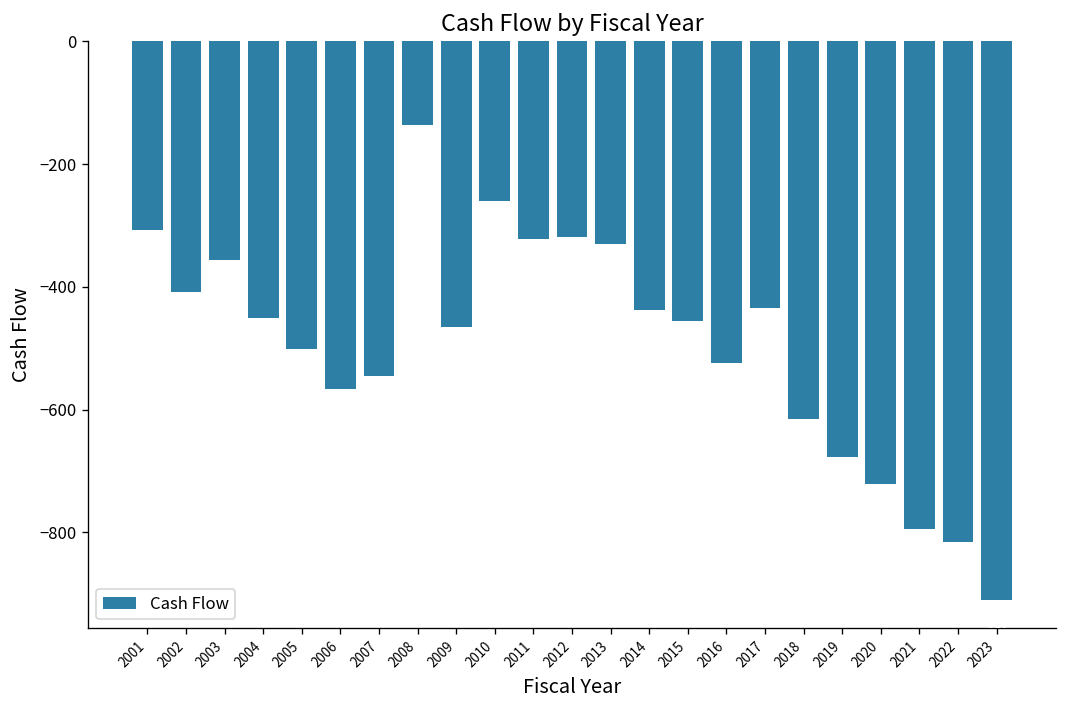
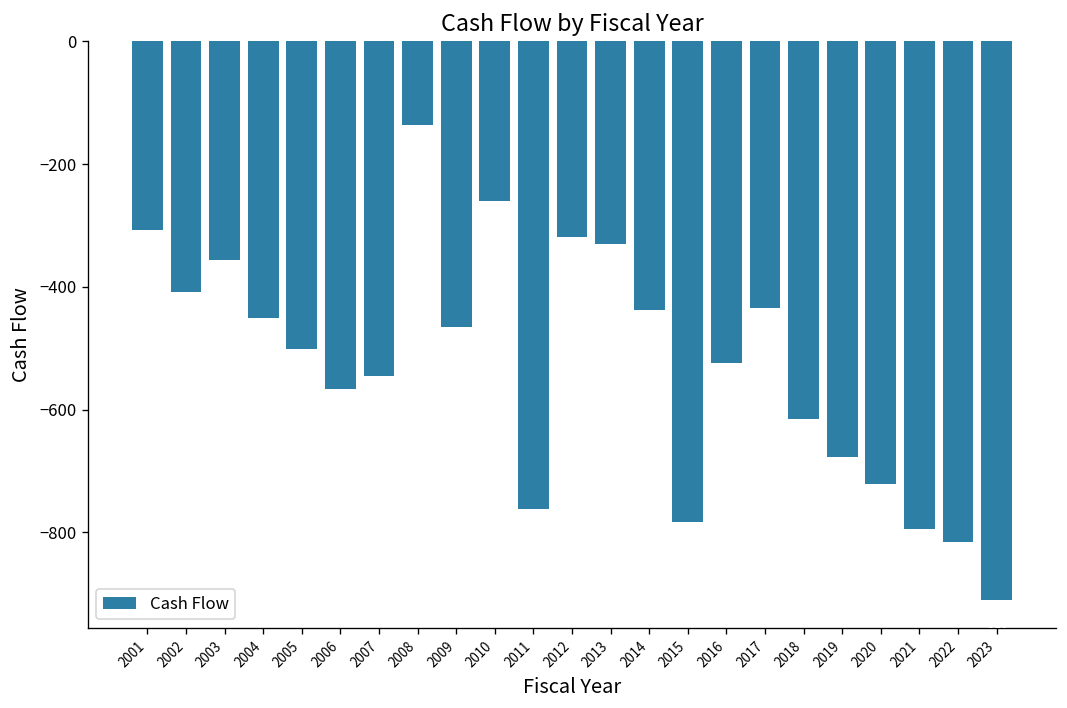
2011: -320 -> -760
2015: -460 -> -780
